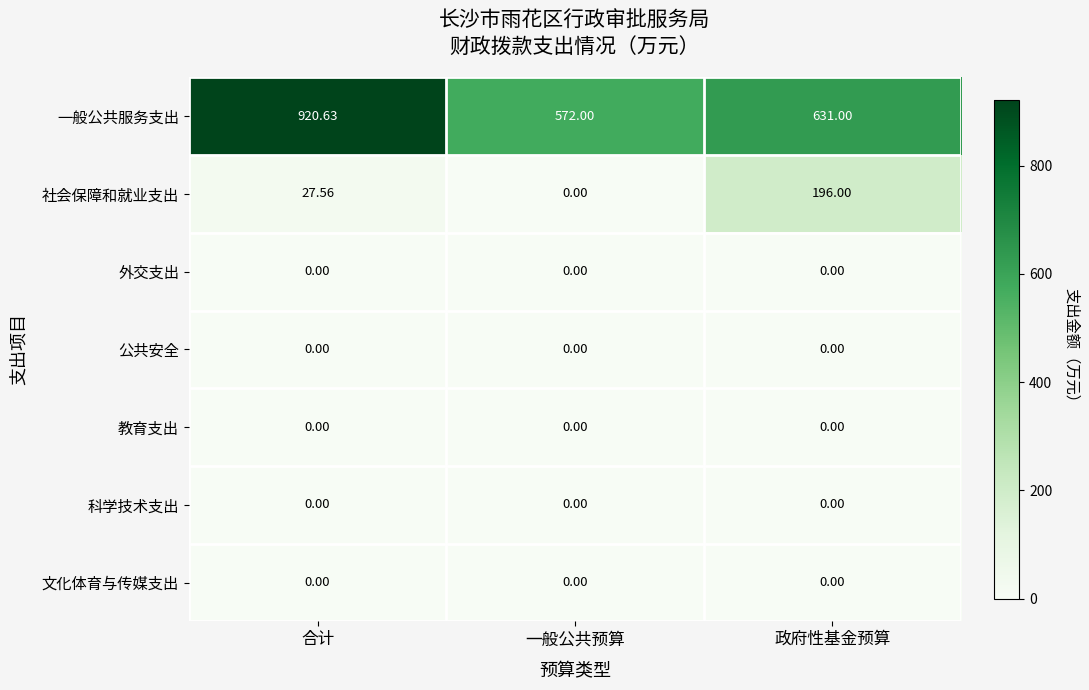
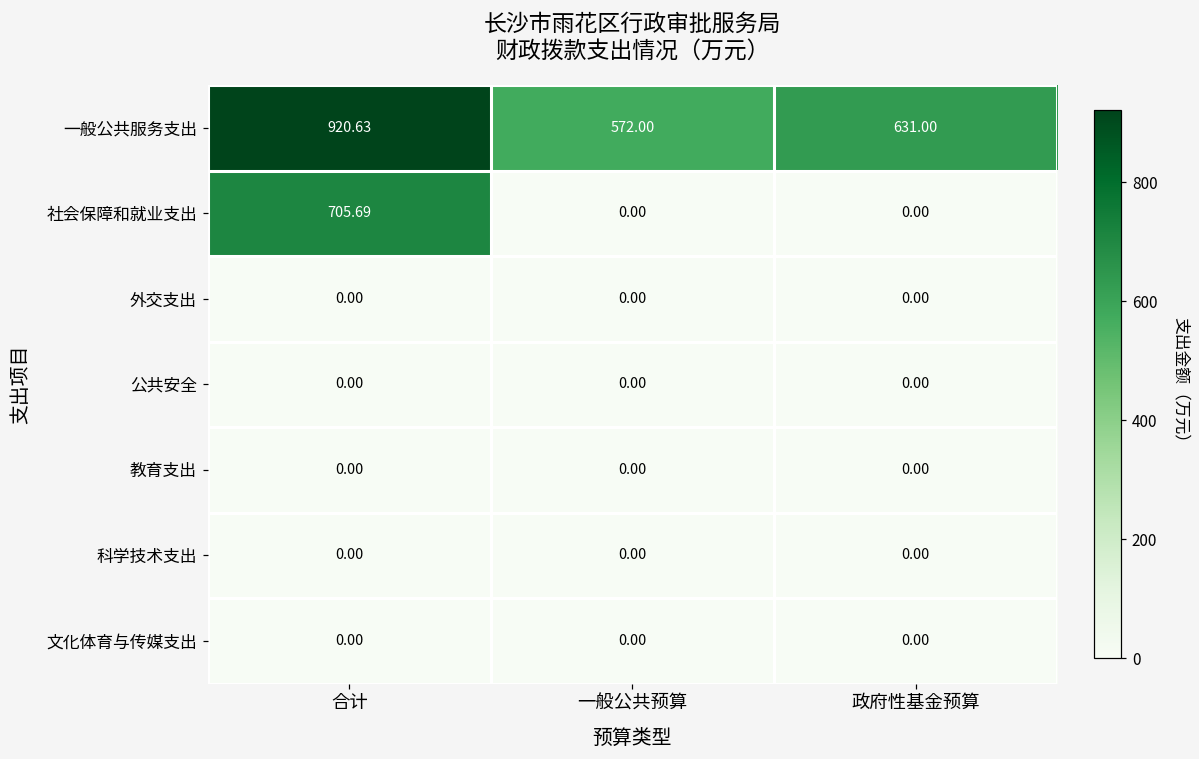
社会保障和就业支出, 合计: 27.56 -> 705.69
社会保障和就业支出, 政府性基金预算: 196.00 -> 0.00
